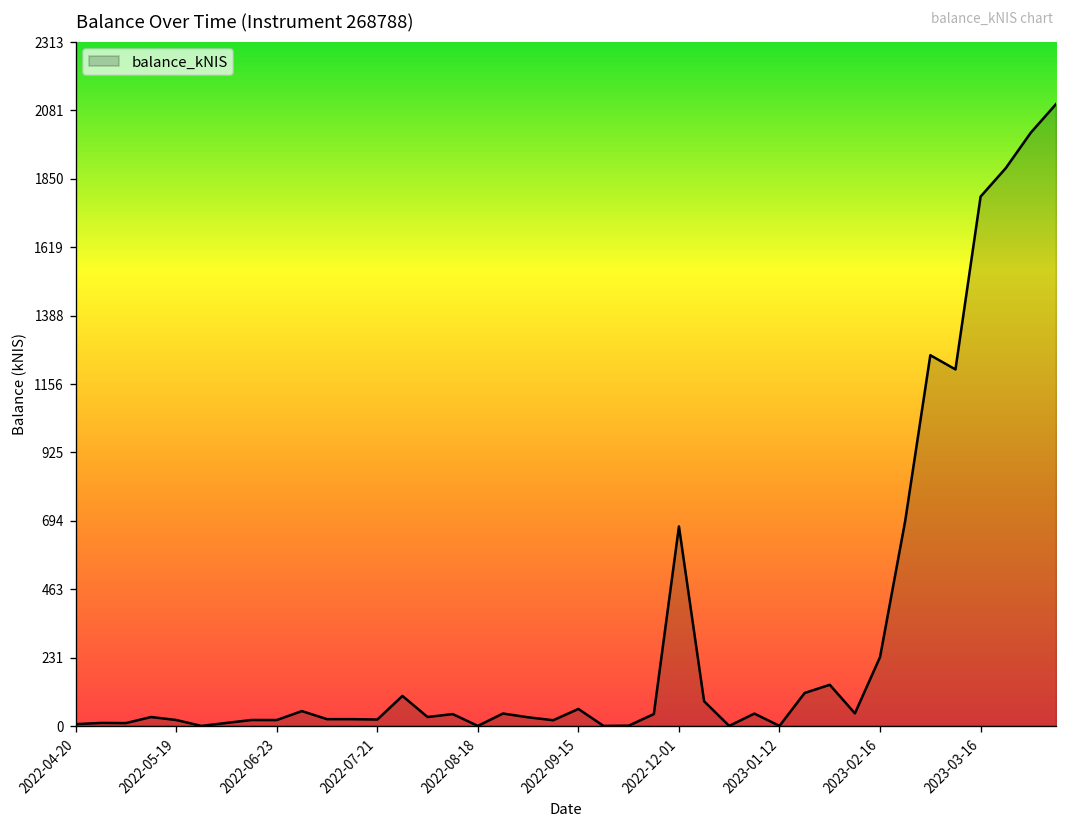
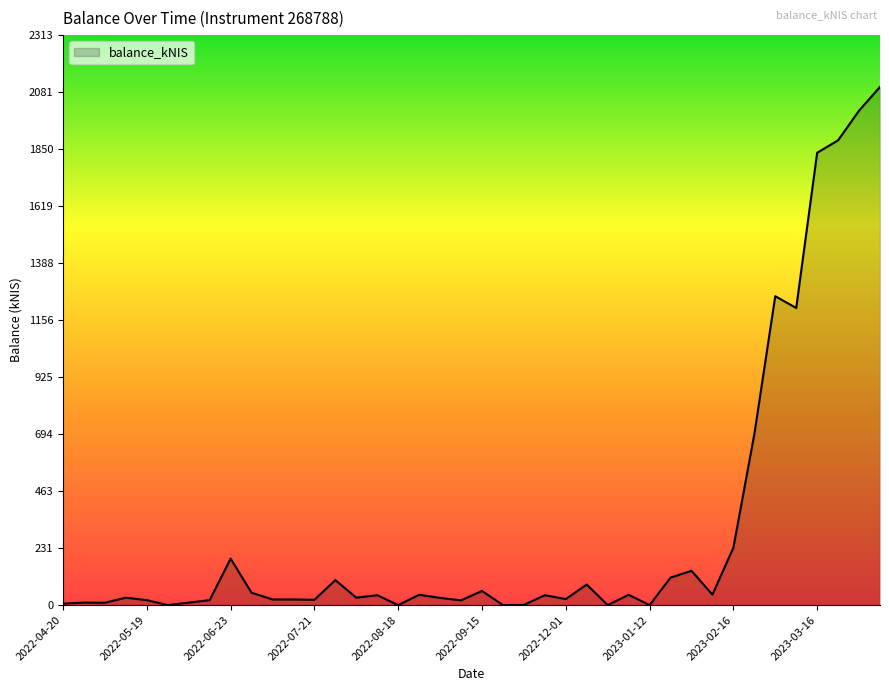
2022-06-23: 20 -> 190
2022-12-01: 670 -> 20
2023-03-16: 1790 -> 1840
